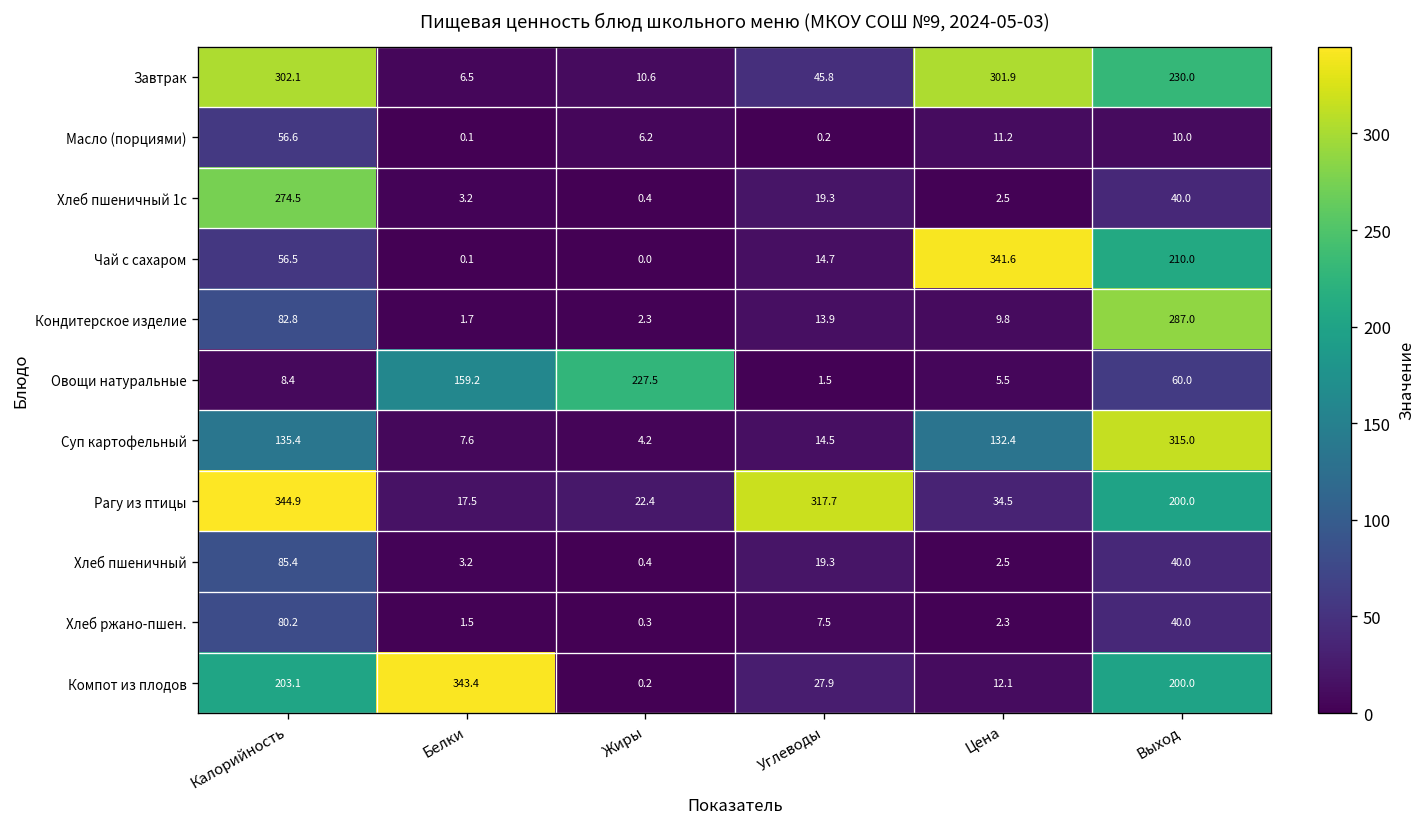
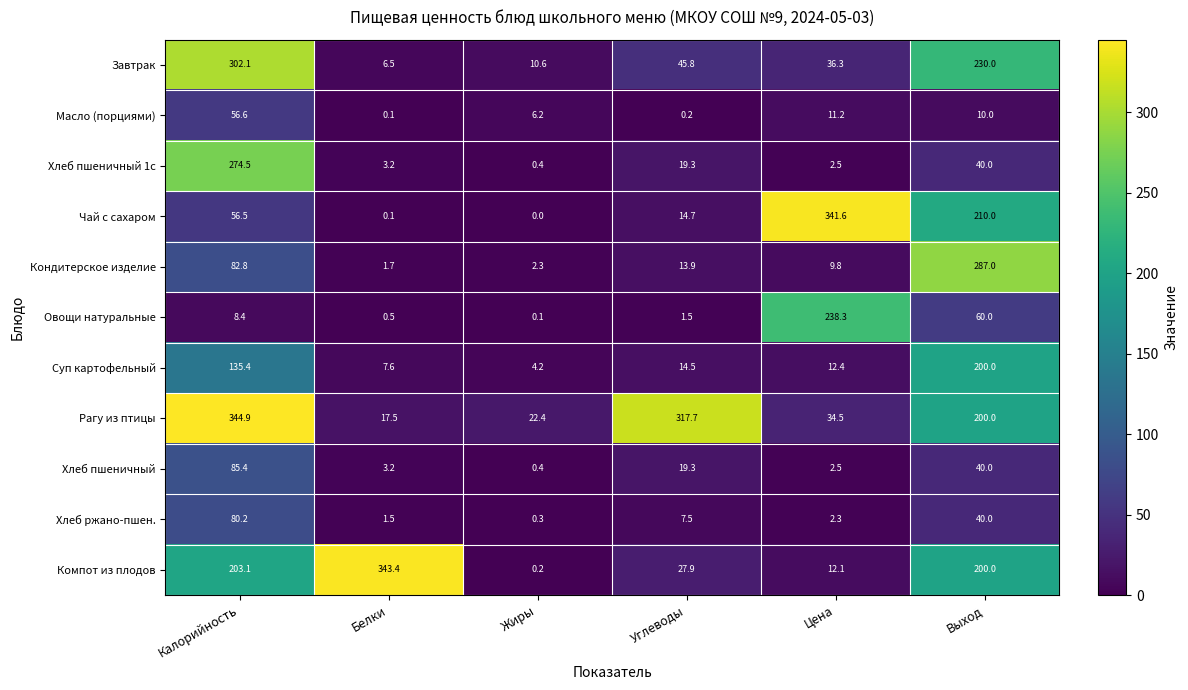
Завтрак, Цена: 301.9 -> 36.3
Овощи натуральные, Белки: 159.2 -> 0.5
Овощи натуральные, Жиры: 227.5 -> 0.1
Овощи натуральные, Цена: 5.5 -> 238.3
Суп картофельный, Цена: 132.4 -> 12.4
Суп картофельный, Выход: 315.0 -> 200.0
